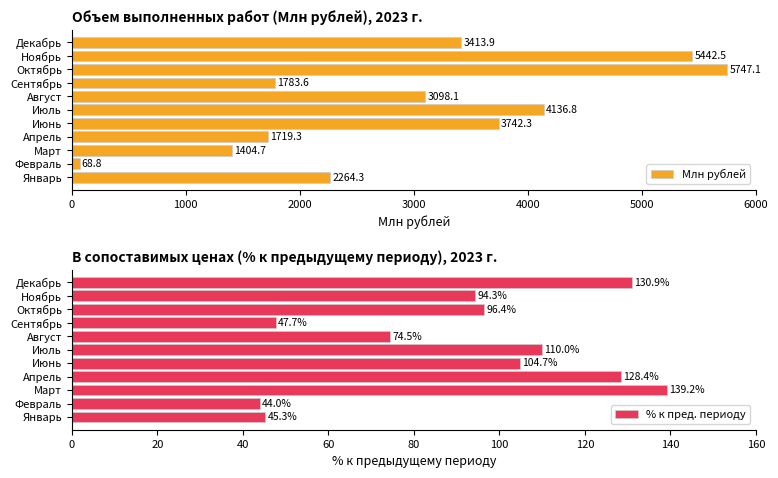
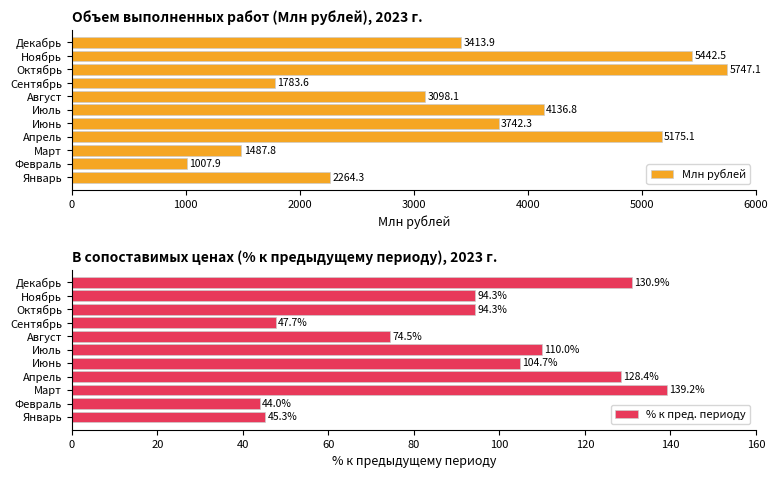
Объем выполненных работ (Млн рублей), 2023 г., Апрель: 1719.3 -> 5175.1
Объем выполненных работ (Млн рублей), 2023 г., Март: 1404.7 -> 1487.8
Объем выполненных работ (Млн рублей), 2023 г., Февраль: 68.8 -> 1007.9
В сопоставимых ценах (% к предыдущему периоду), 2023 г., Октябрь: 96.4% -> 94.3%
